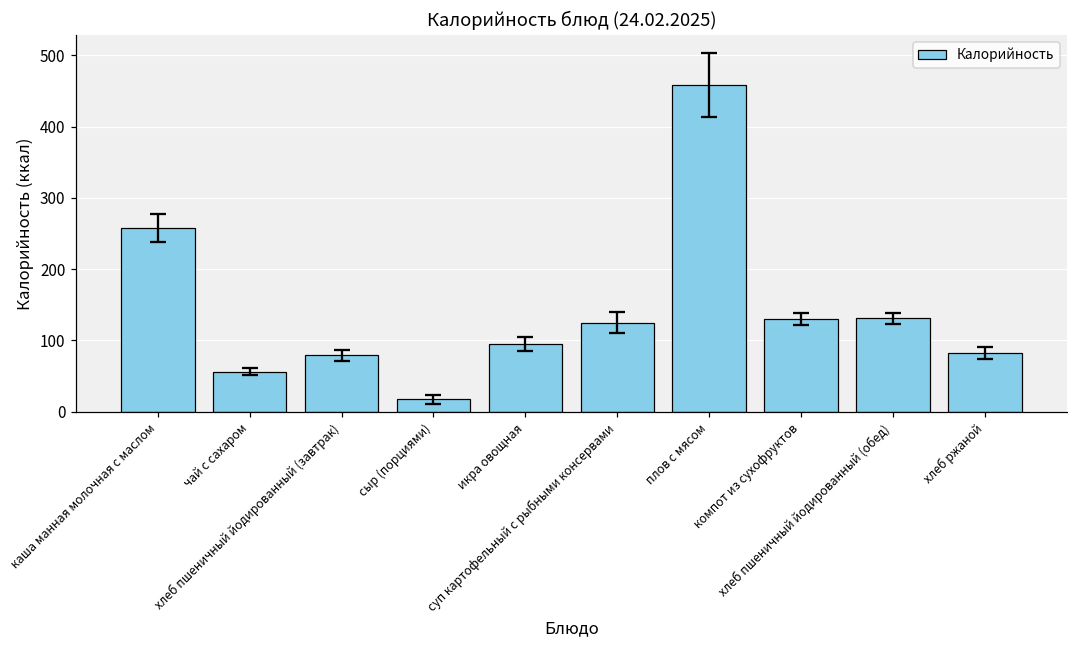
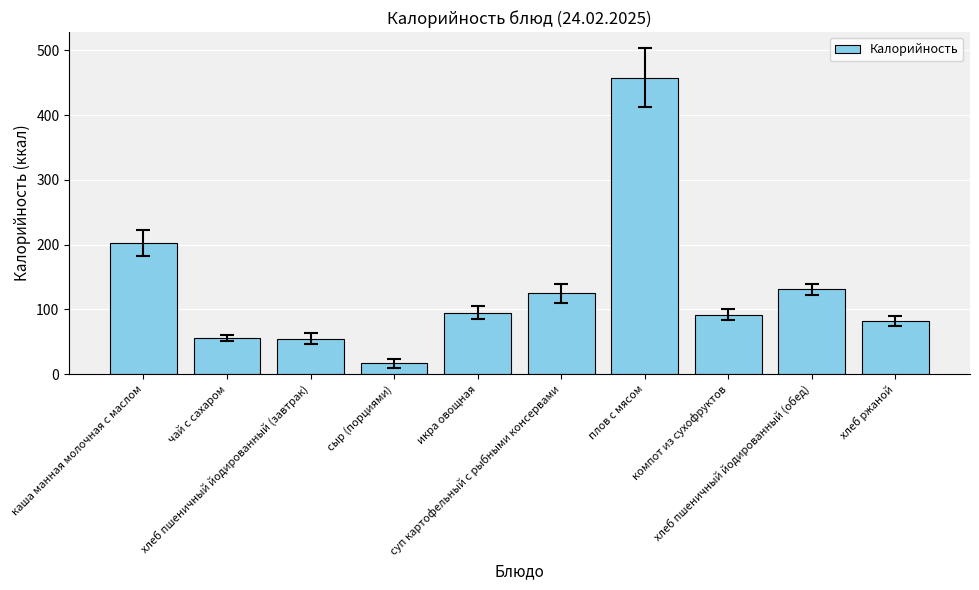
Калорийность, каша манная молочная с маслом: 260 -> 200
Калорийность, хлеб пшеничный йодированный (завтрак): 80 -> 60
Калорийность, компот из сухофруктов: 130 -> 90
